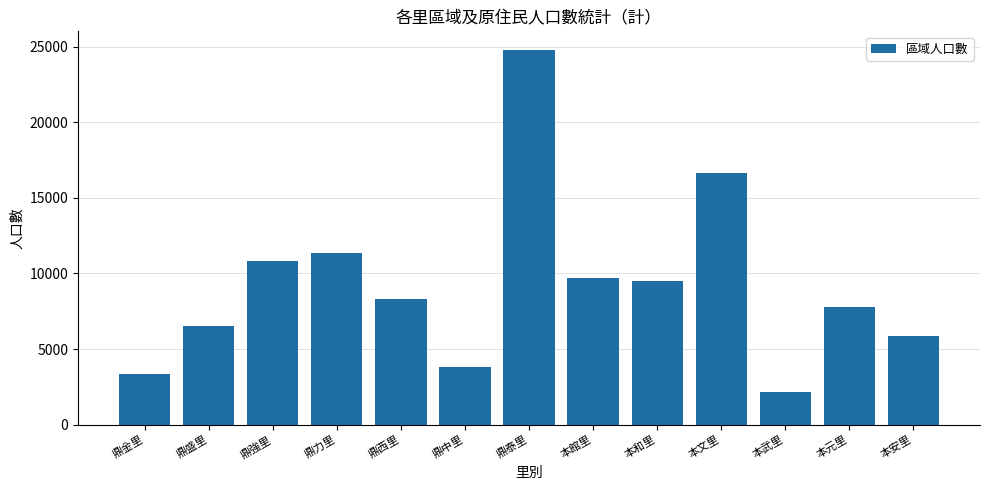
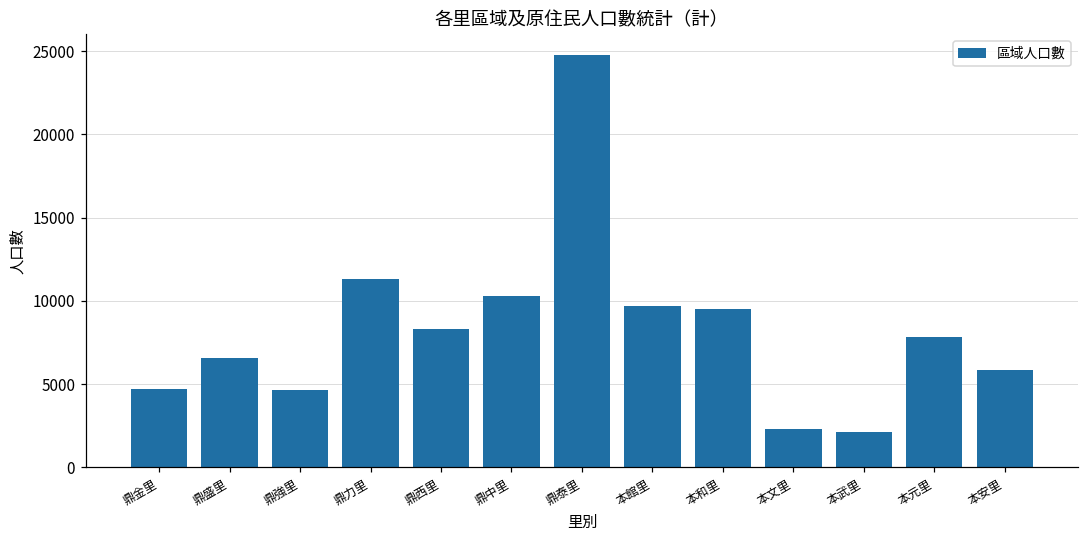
鼎金里: 3400 -> 4700
鼎強里: 10800 -> 4600
鼎中里: 3800 -> 10300
本文里: 16600 -> 2300
